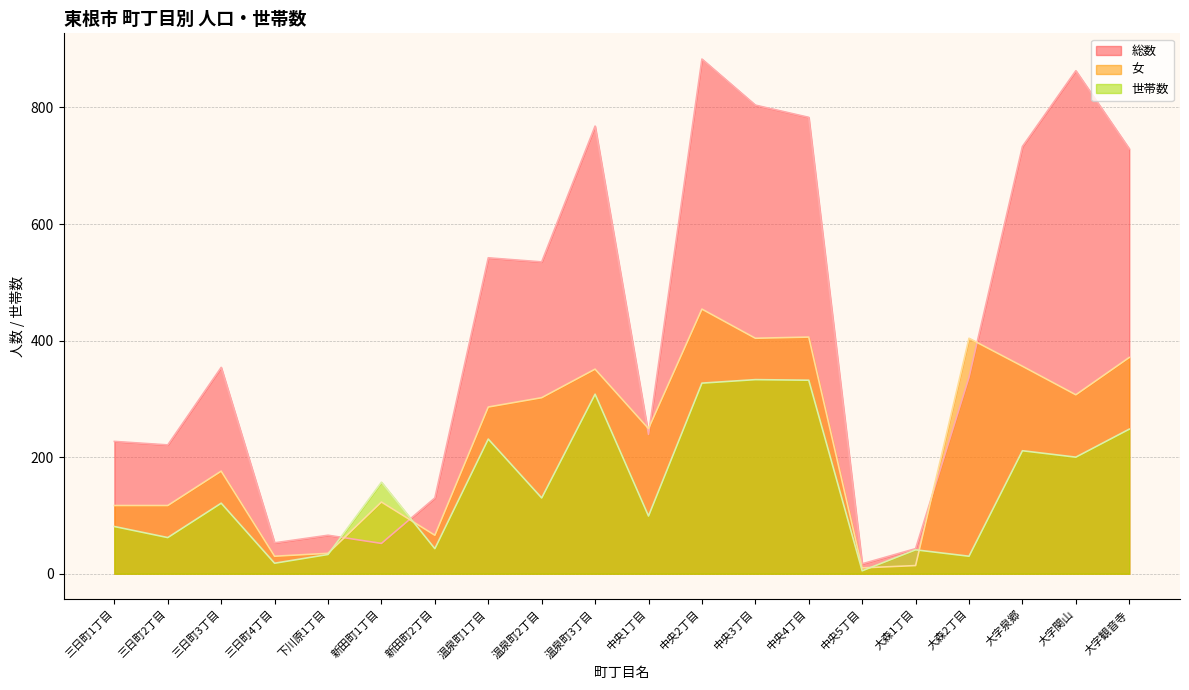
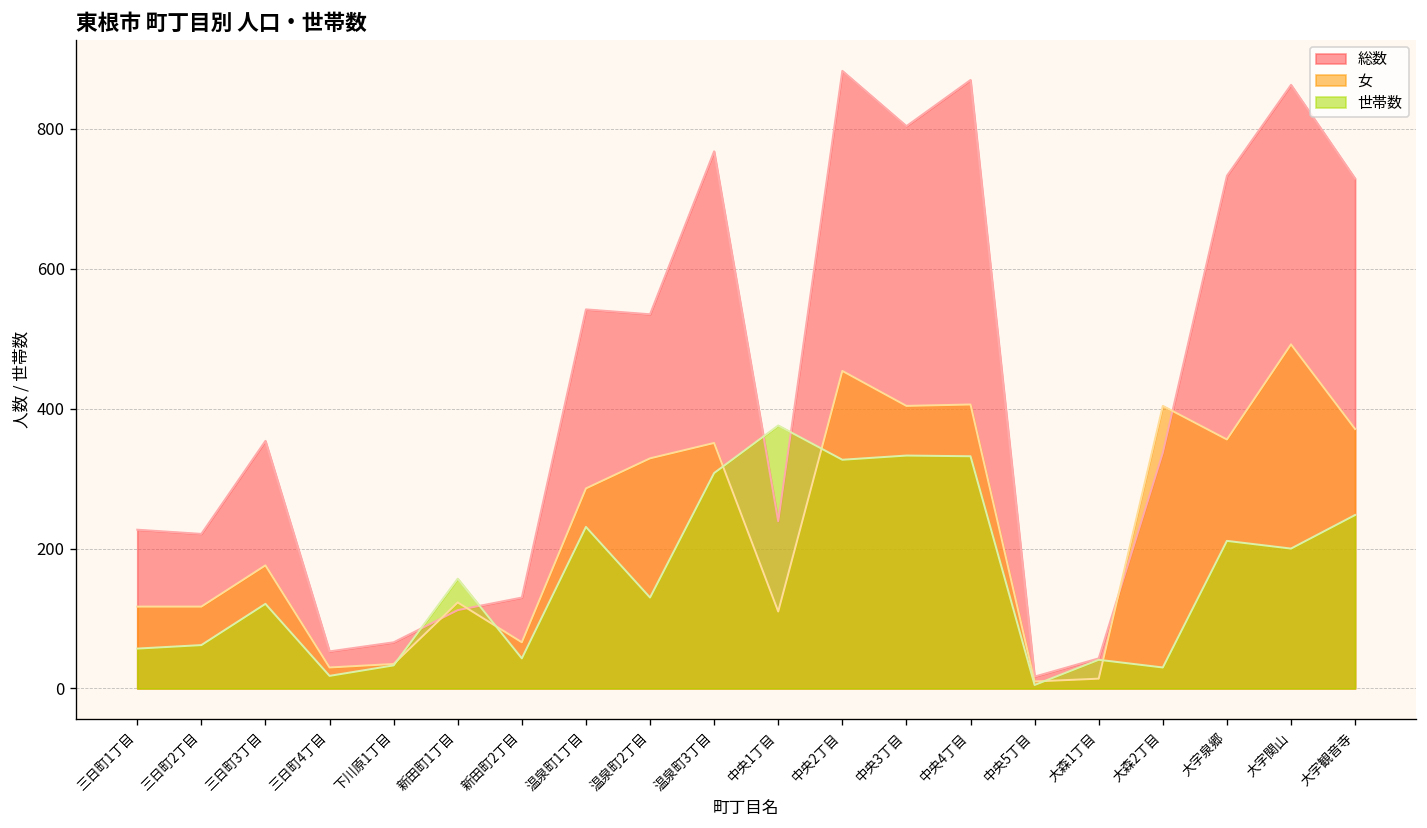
世帯数, 三日町1丁目: 80 -> 60
総数, 新田町1丁目: 50 -> 110
女, 温泉町2丁目: 300 -> 330
女, 中央1丁目: 250 -> 110
世帯数, 中央1丁目: 100 -> 380
総数, 中央4丁目: 780 -> 870
女, 大字関山: 310 -> 490
